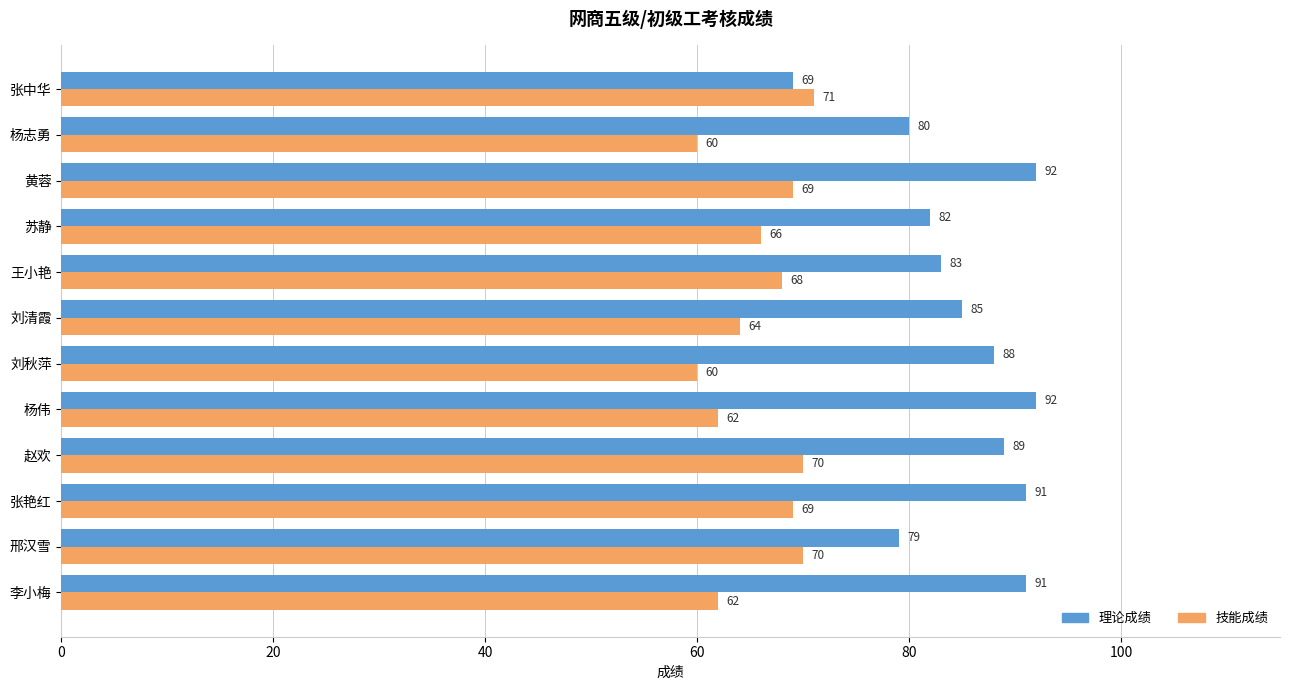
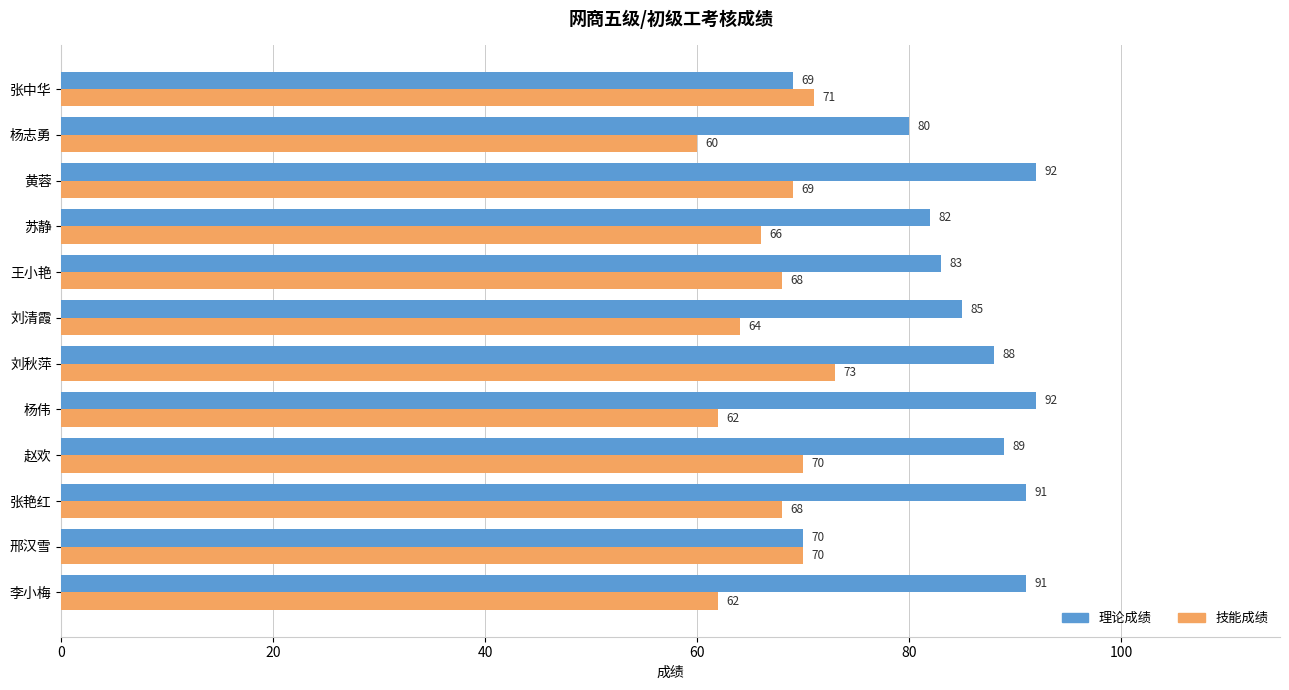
技能成绩, 刘秋萍: 60 -> 73
技能成绩, 张艳红: 69 -> 68
理论成绩, 邢汉雪: 79 -> 70
